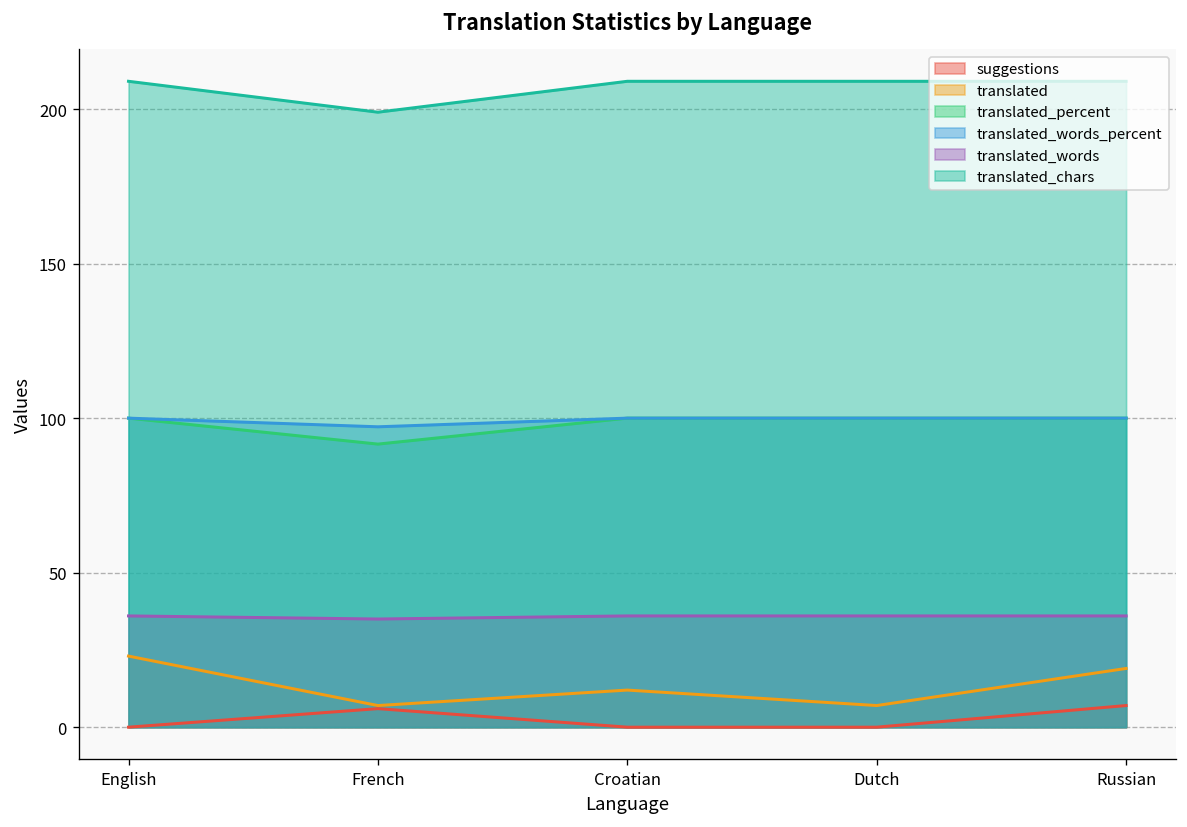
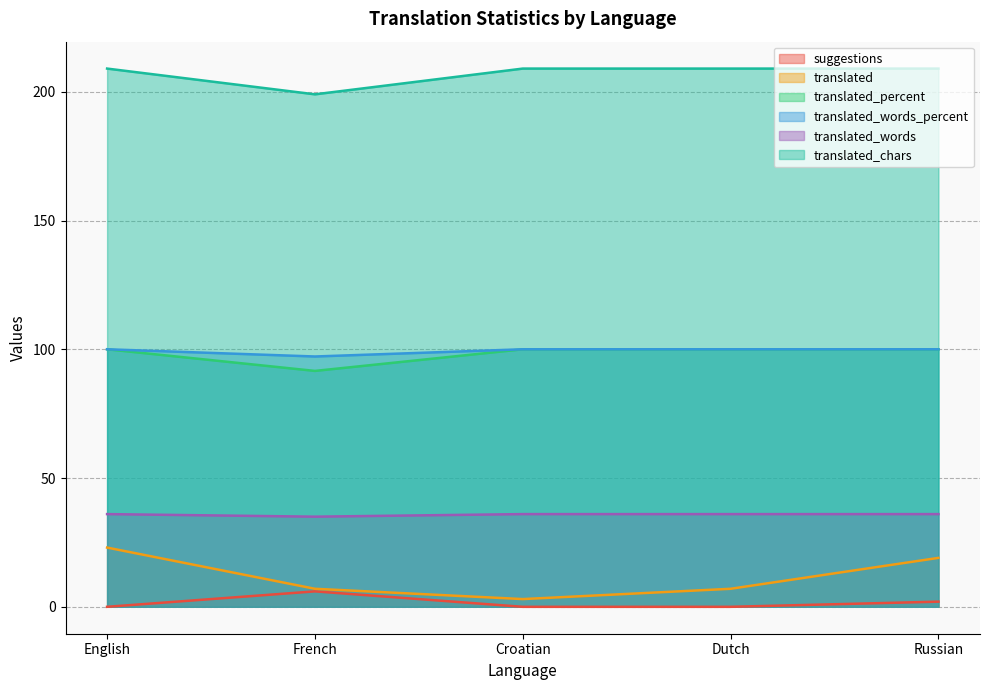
translated, Croatian: 12 -> 3
suggestions, Russian: 7 -> 2
